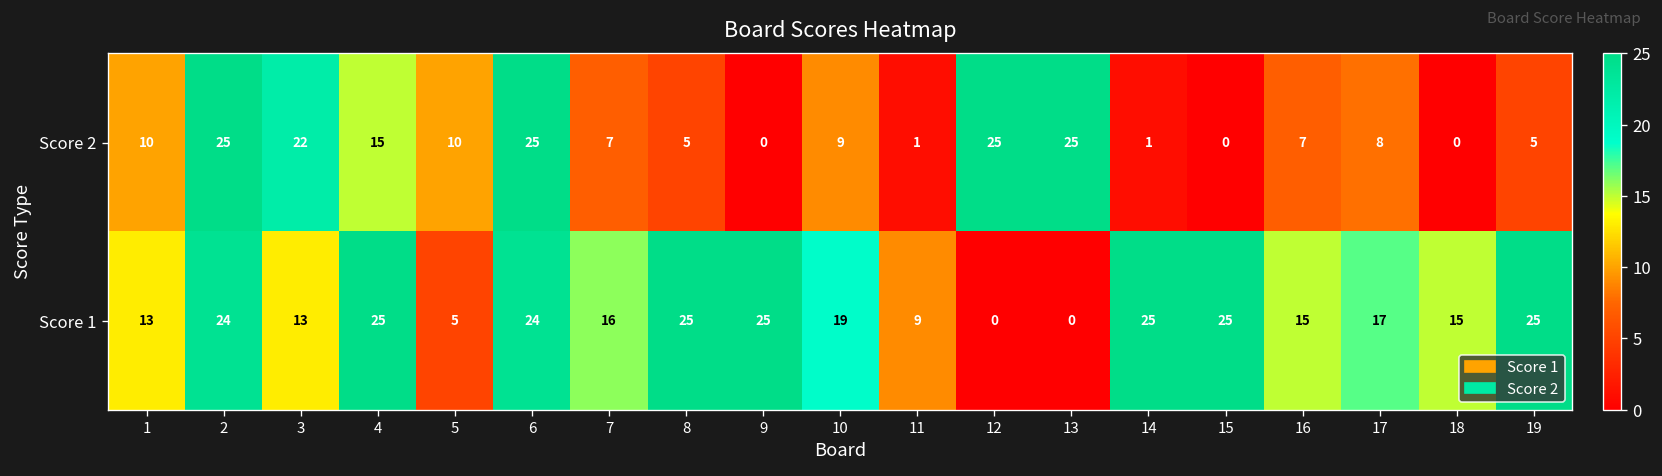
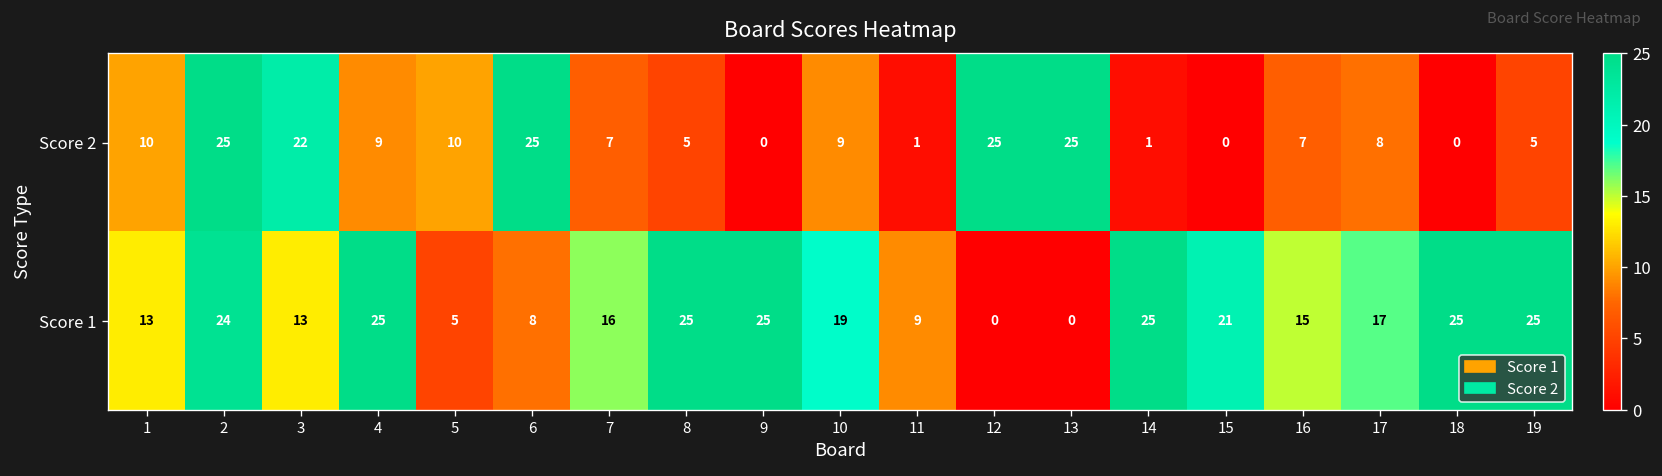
Score 2, 4: 15 -> 9
Score 1, 6: 24 -> 8
Score 1, 15: 25 -> 21
Score 1, 18: 15 -> 25
